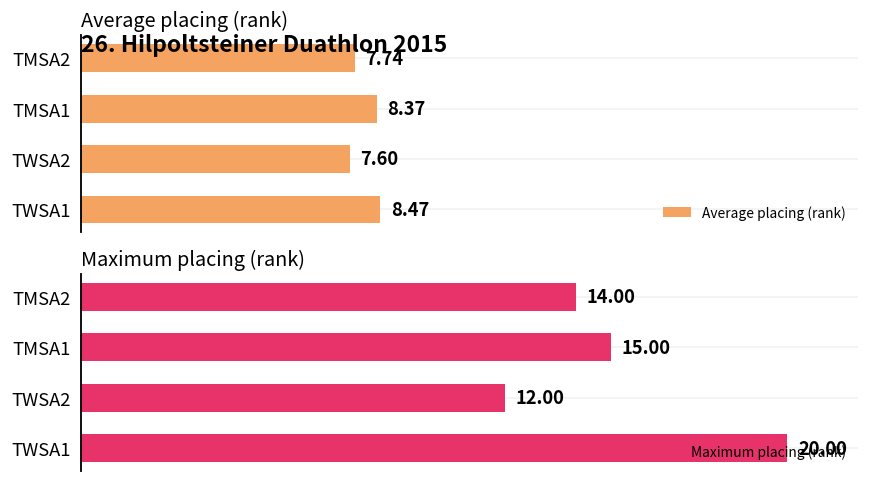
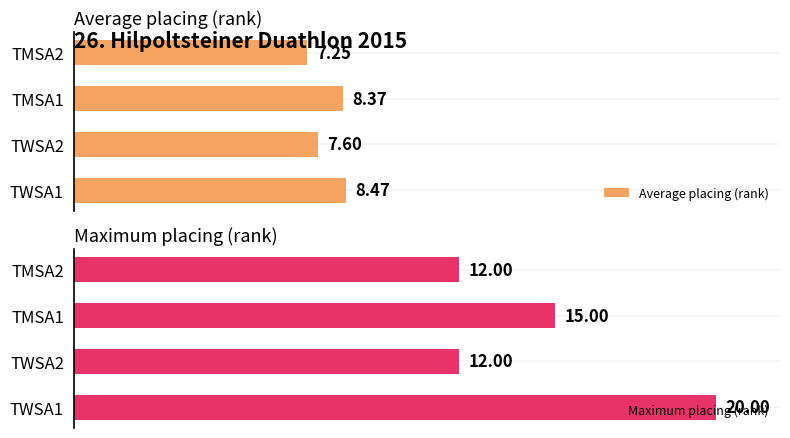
Average placing (rank), TMSA2: 7.74 -> 7.25
Maximum placing (rank), TMSA2: 14.00 -> 12.00
